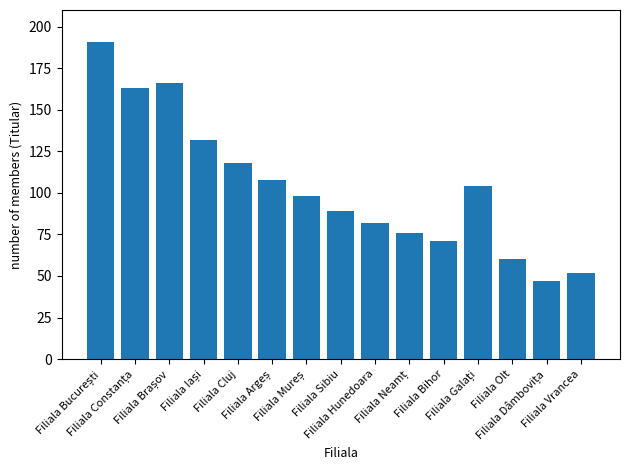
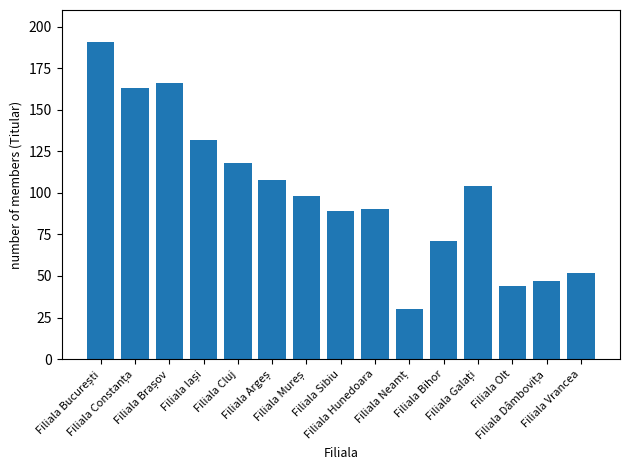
Filiala Hunedoara: 82 -> 90
Filiala Neamț: 76 -> 30
Filiala Olt: 60 -> 44
